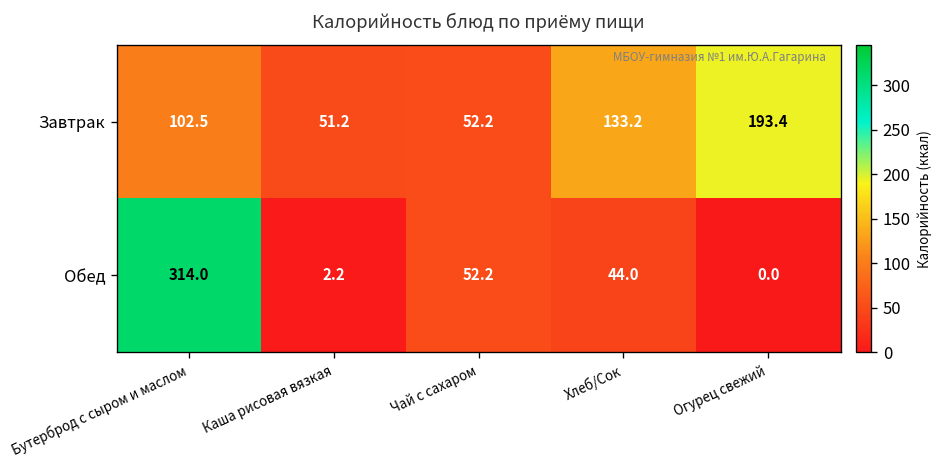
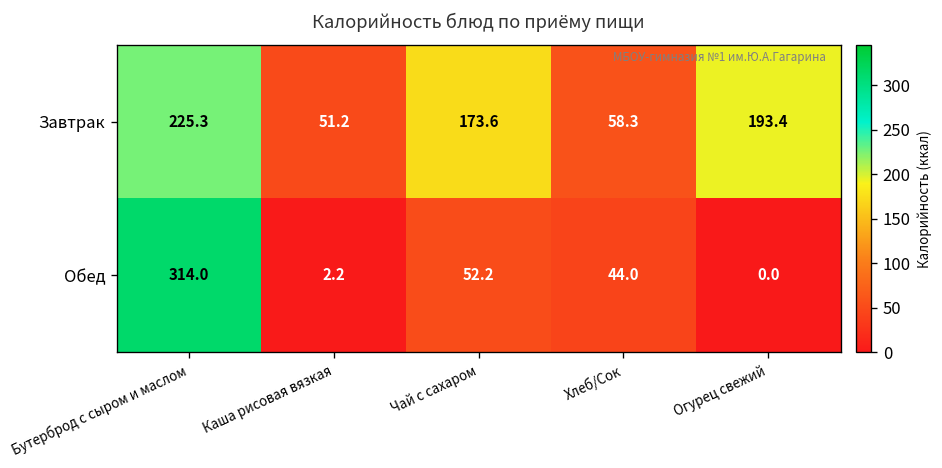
Завтрак, Бутерброд с сыром и маслом: 102.5 -> 225.3
Завтрак, Чай с сахаром: 52.2 -> 173.6
Завтрак, Хлеб/Сок: 133.2 -> 58.3
